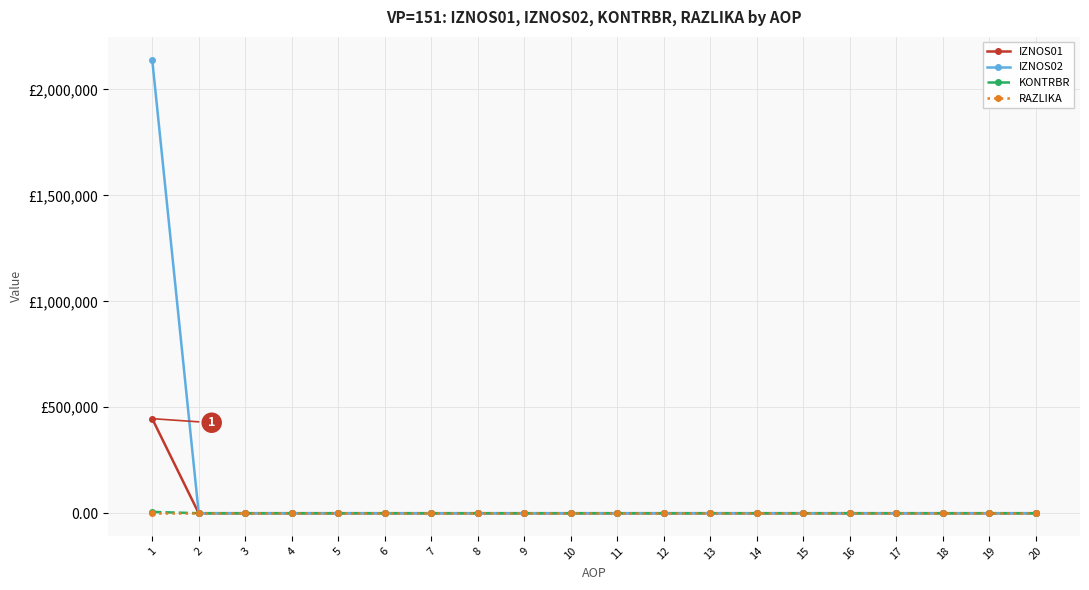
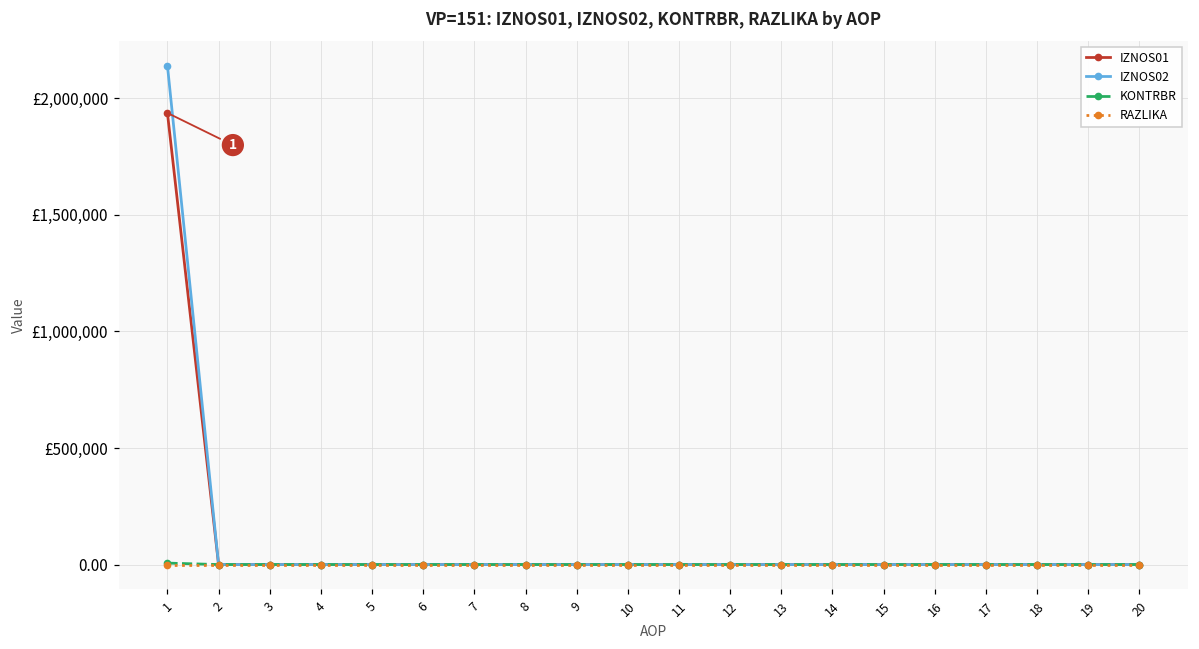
IZNOS01, 1: £450,000 -> £1,940,000
